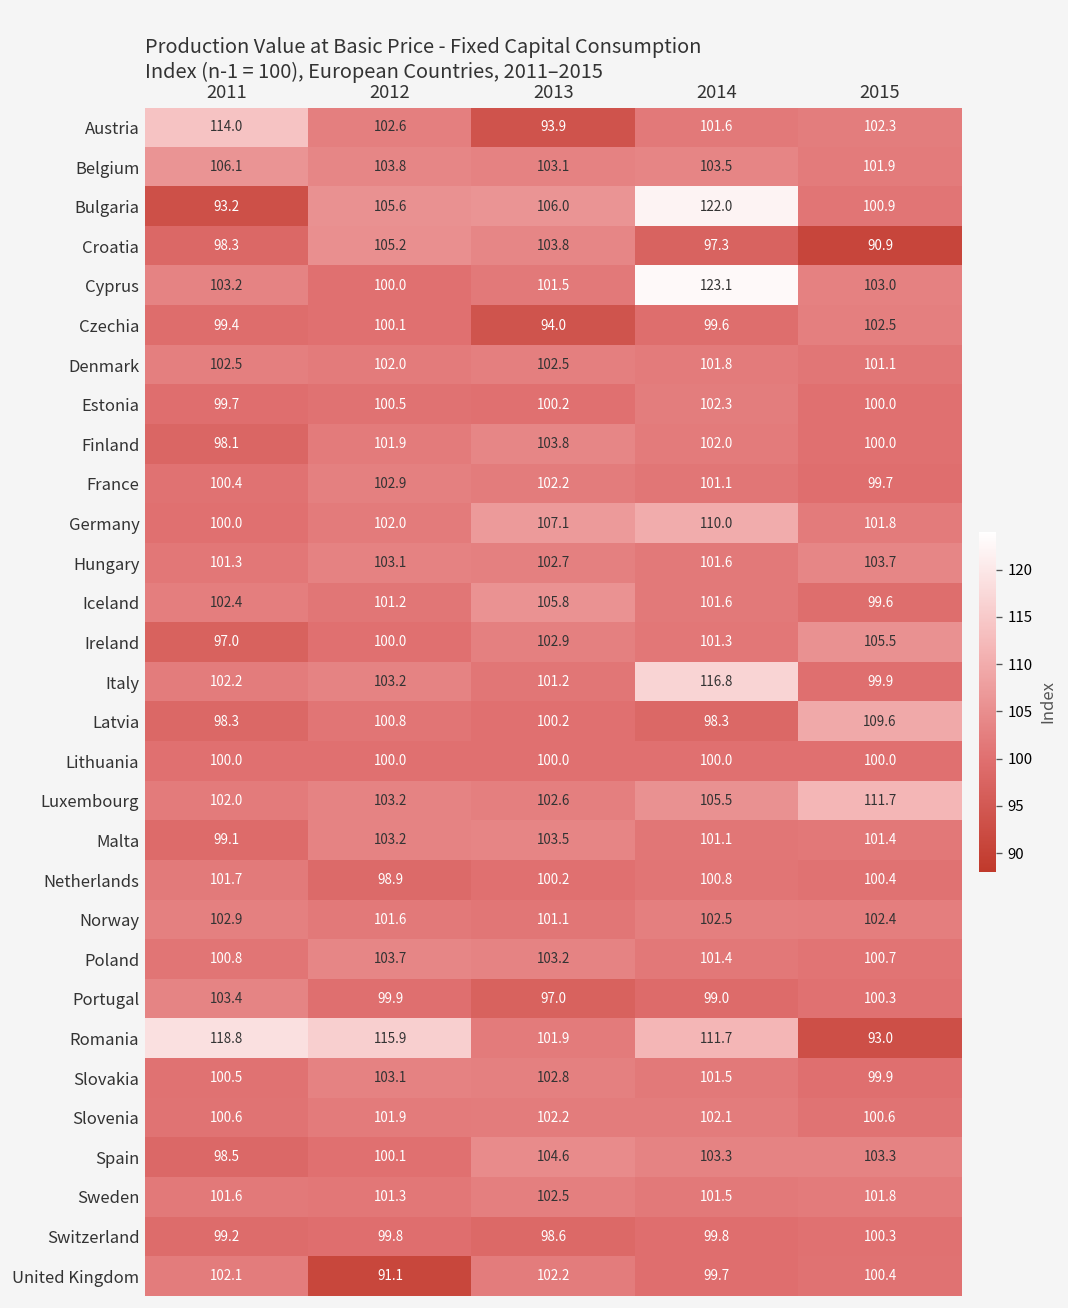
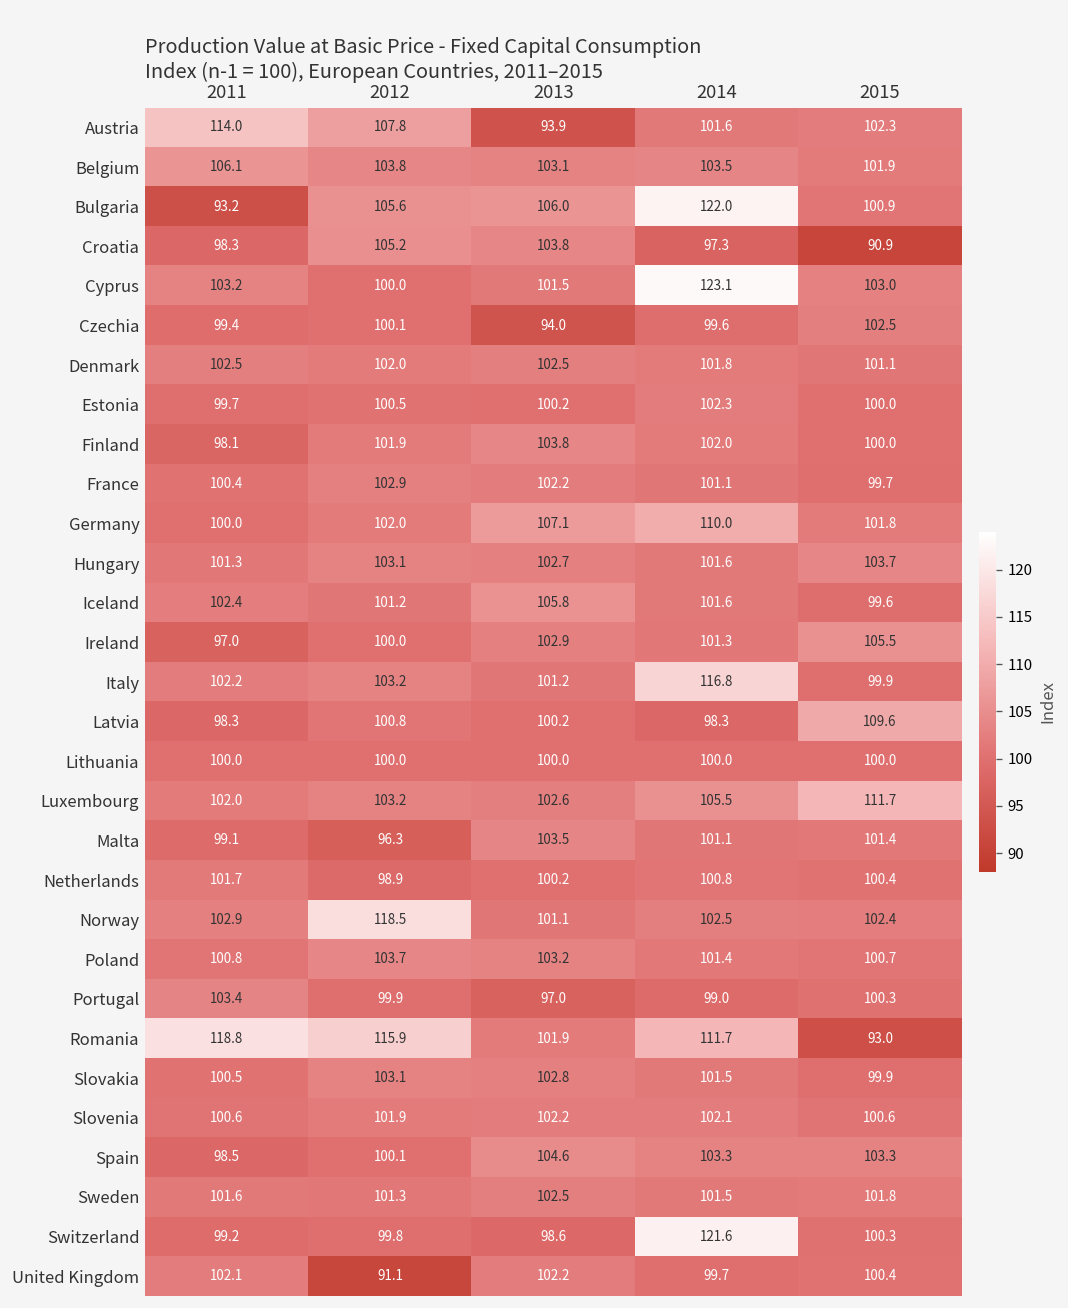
Austria, 2012: 102.6 -> 107.8
Malta, 2012: 103.2 -> 96.3
Norway, 2012: 101.6 -> 118.5
Switzerland, 2014: 99.8 -> 121.6
